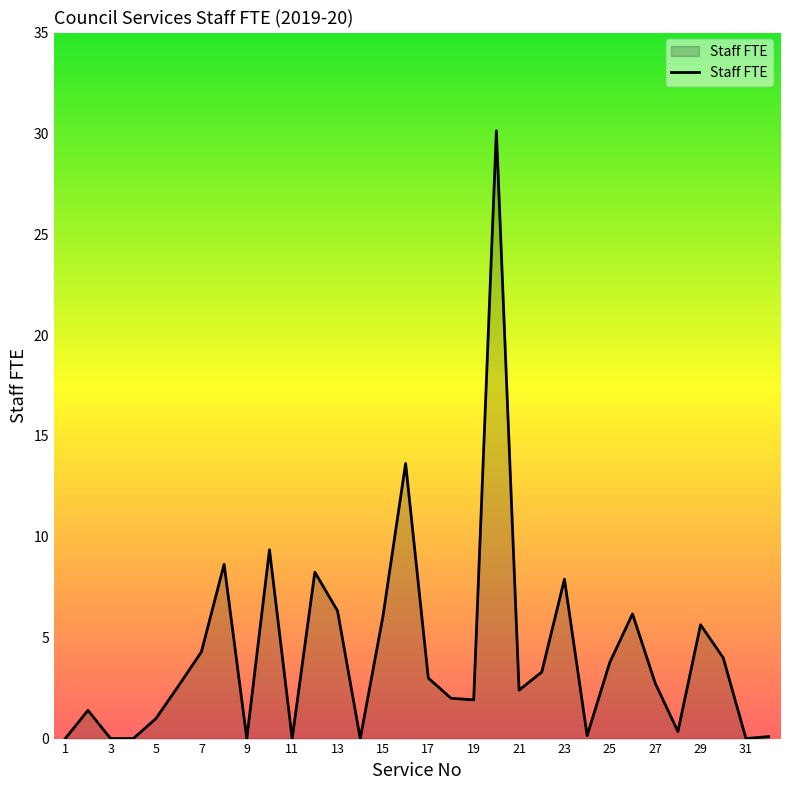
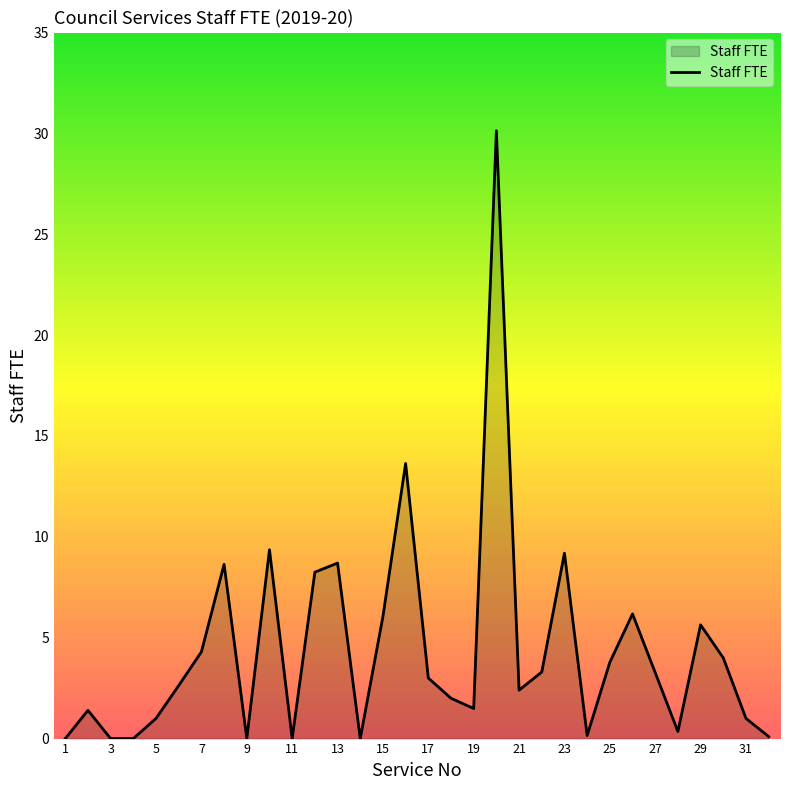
13: 6.3 -> 8.7
19: 1.9 -> 1.5
23: 7.9 -> 9.2
27: 2.8 -> 3.3
31: 0 -> 1
